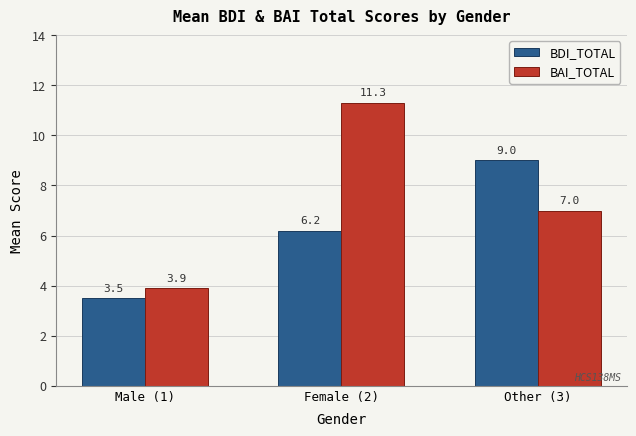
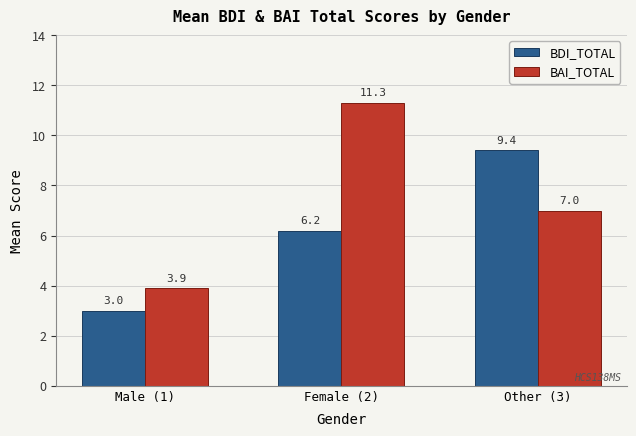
BDI_TOTAL, Male (1): 3.5 -> 3.0
BDI_TOTAL, Other (3): 9.0 -> 9.4
